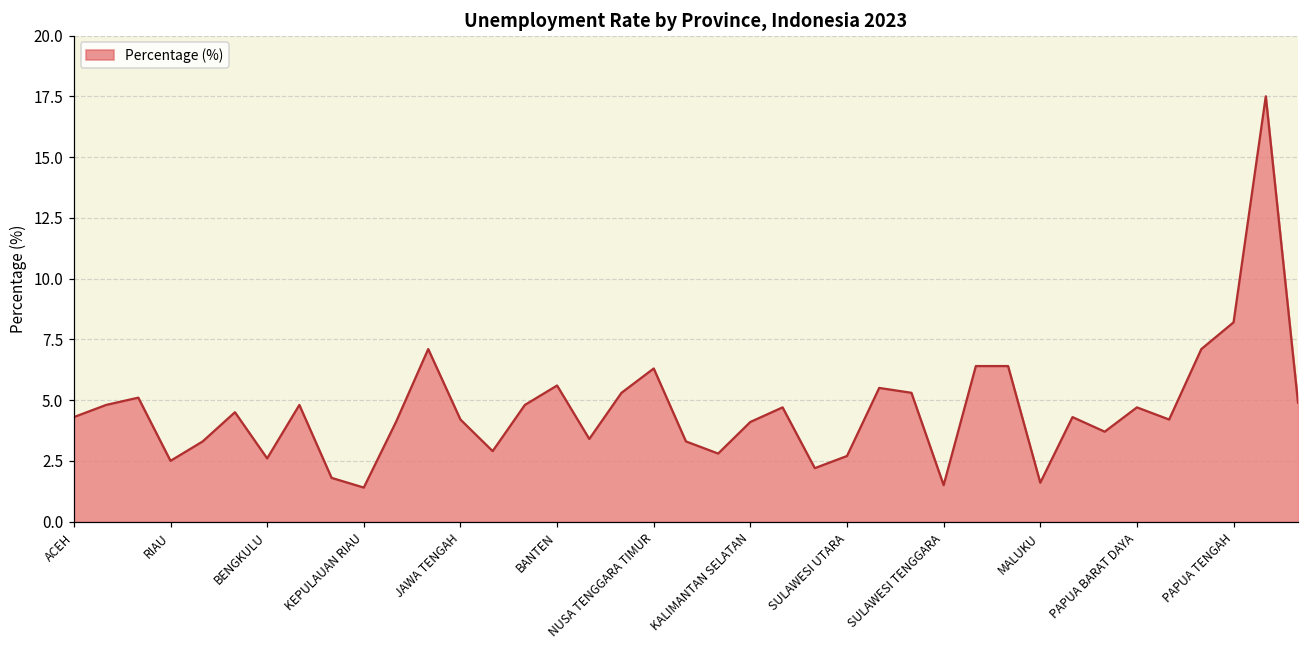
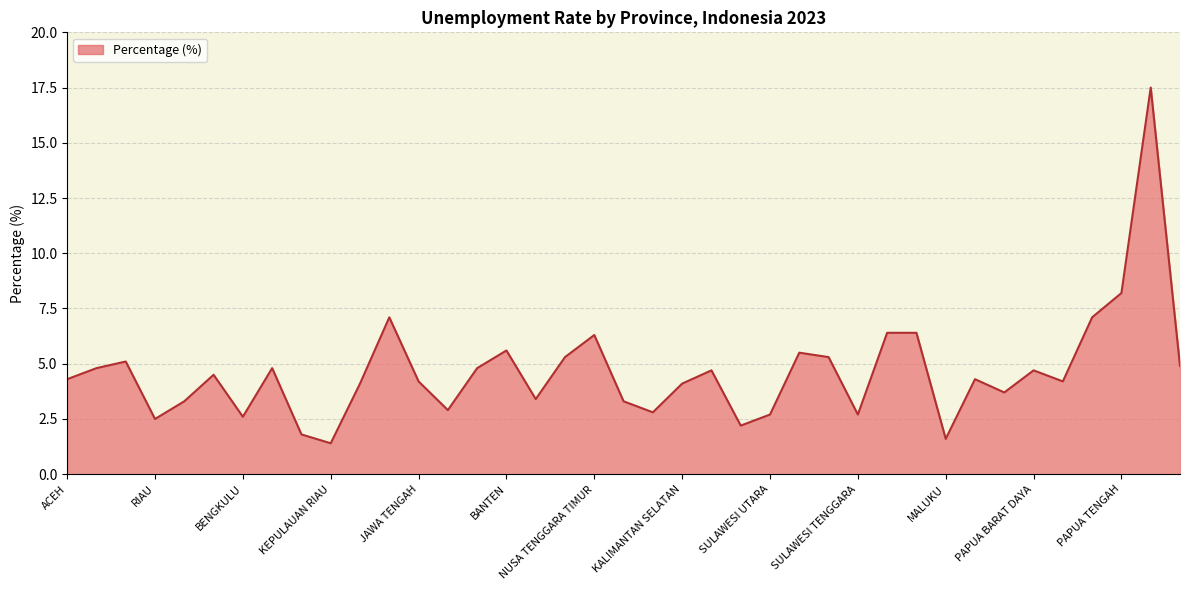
SULAWESI TENGGARA: 1.5 -> 2.7
